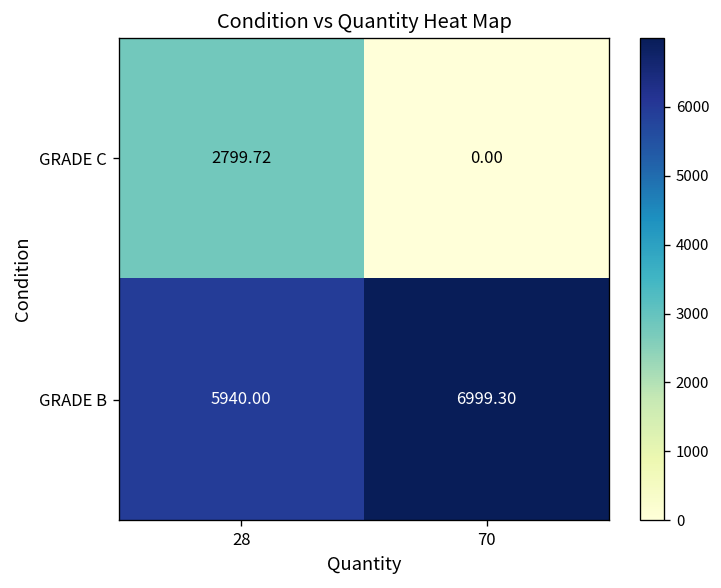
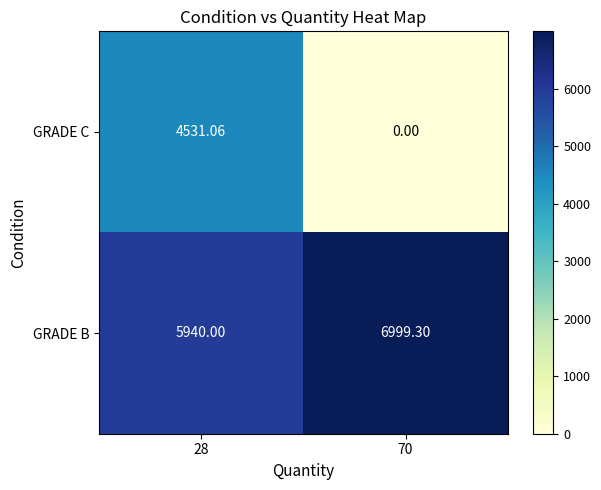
GRADE C, 28: 2799.72 -> 4531.06
